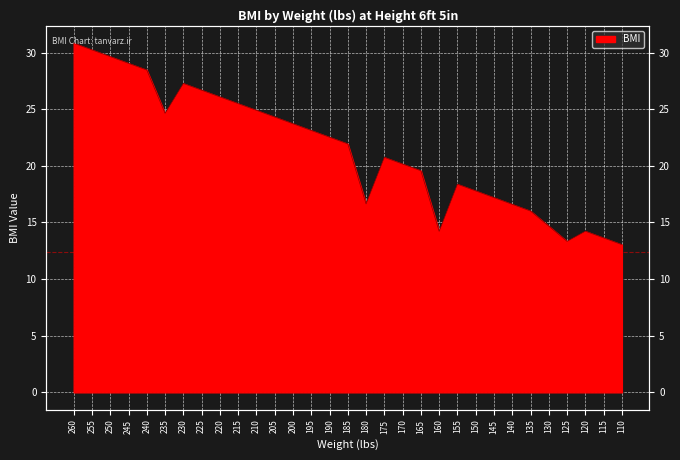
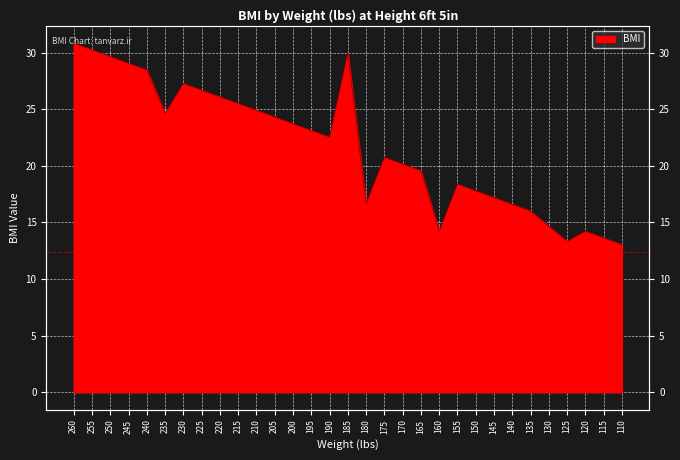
185: 21.9 -> 30.0
